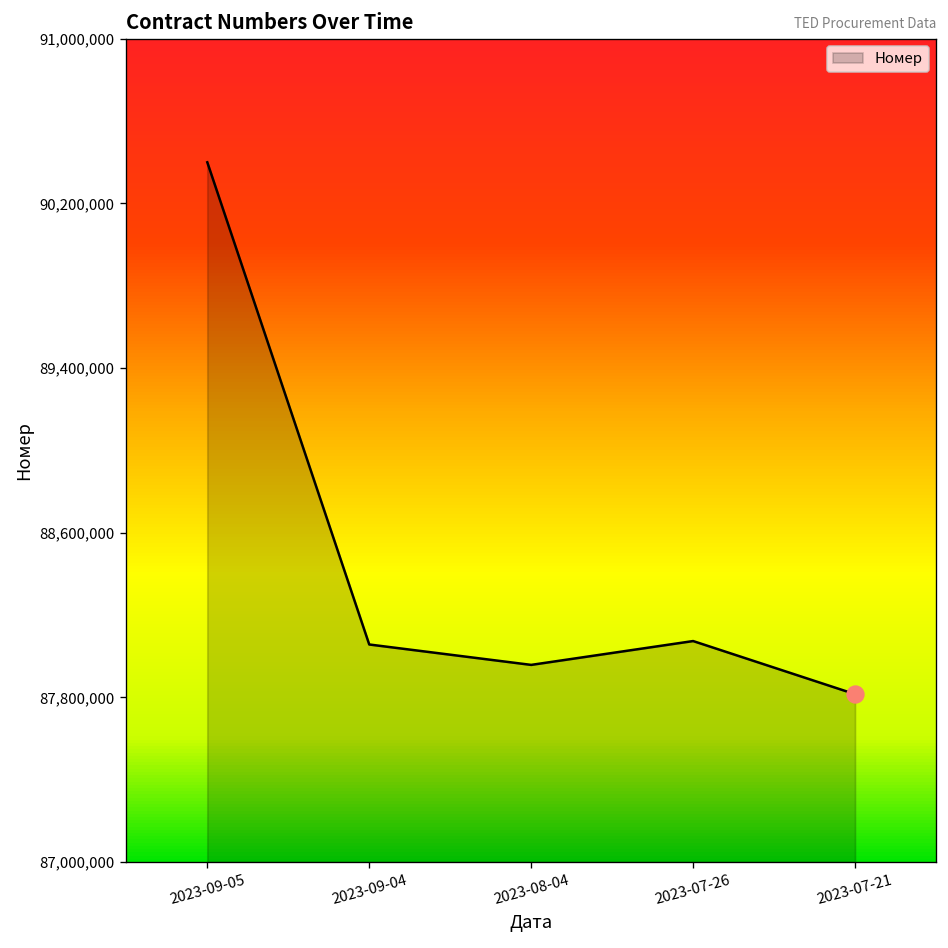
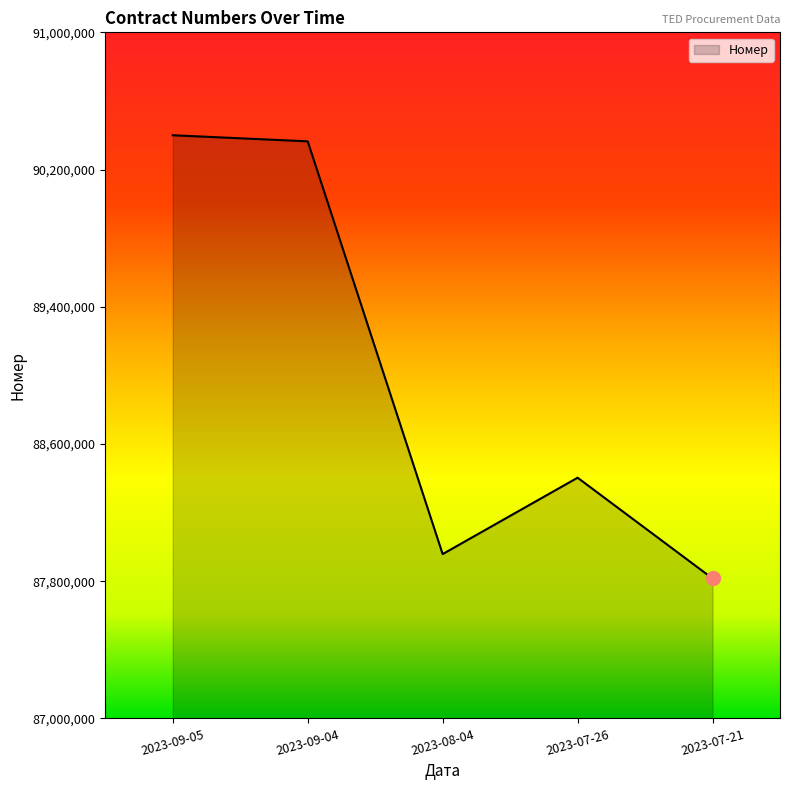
Номер, 2023-09-04: 88,060,000 -> 90,360,000
Номер, 2023-07-26: 88,070,000 -> 88,400,000
